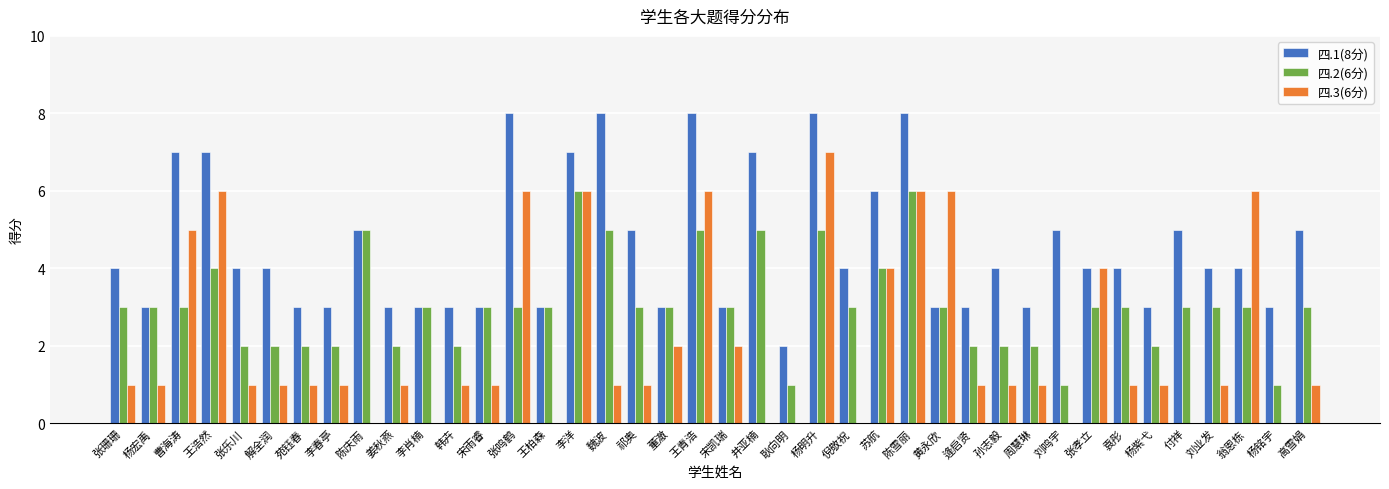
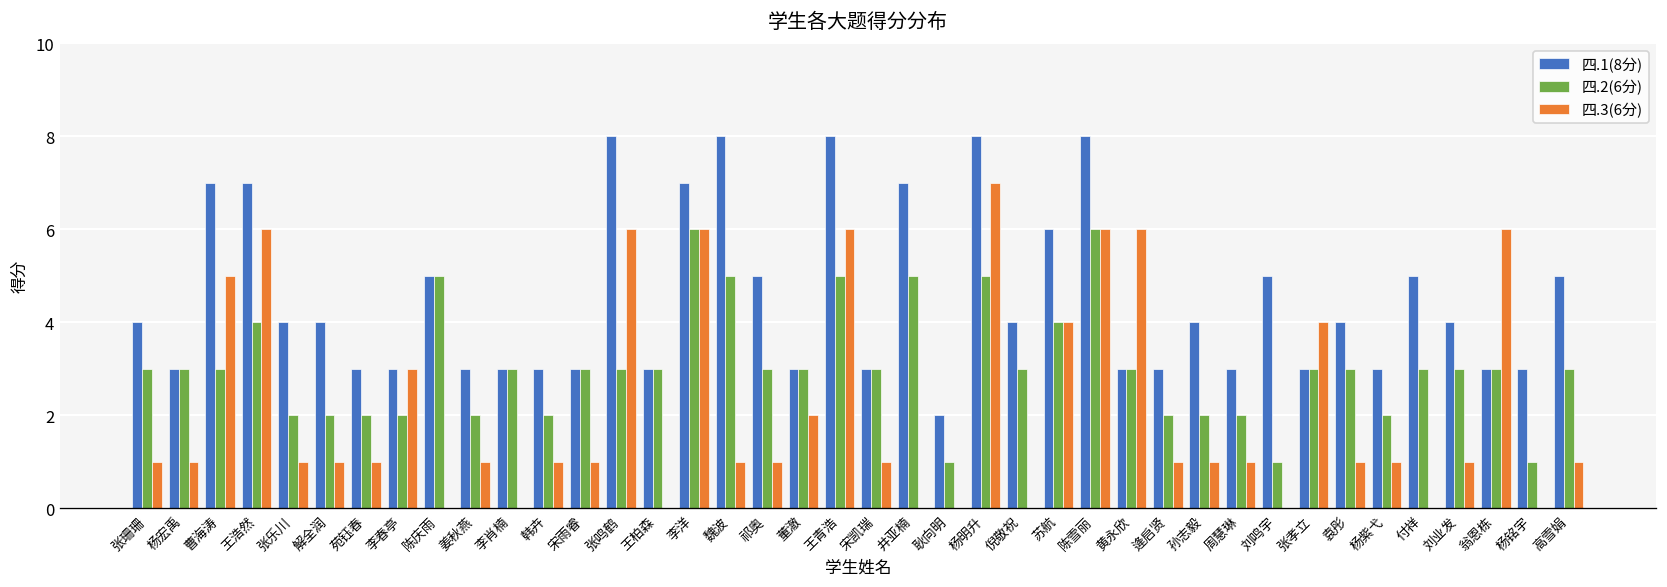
四.3(6分), 李春亭: 1 -> 3
四.3(6分), 宋凯瑞: 2 -> 1
四.1(8分), 张孝立: 4 -> 3
四.1(8分), 翁恩栋: 4 -> 3
